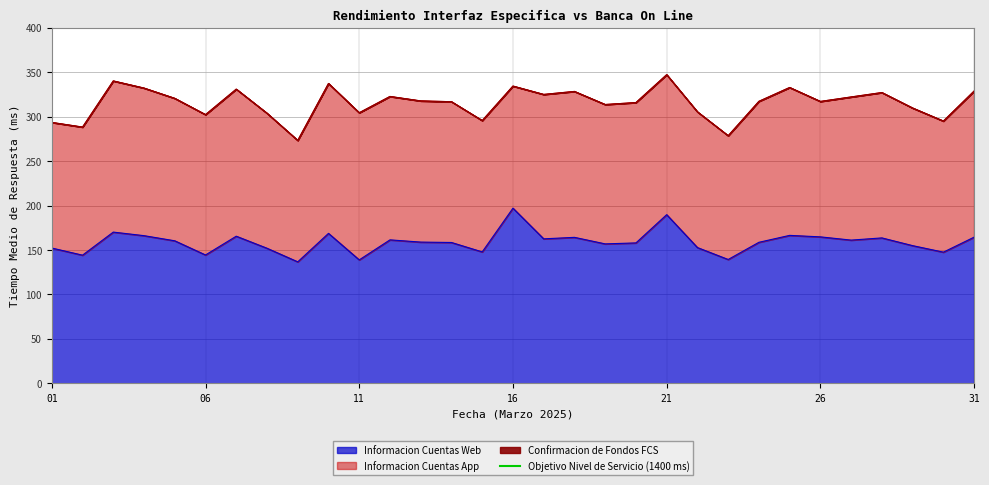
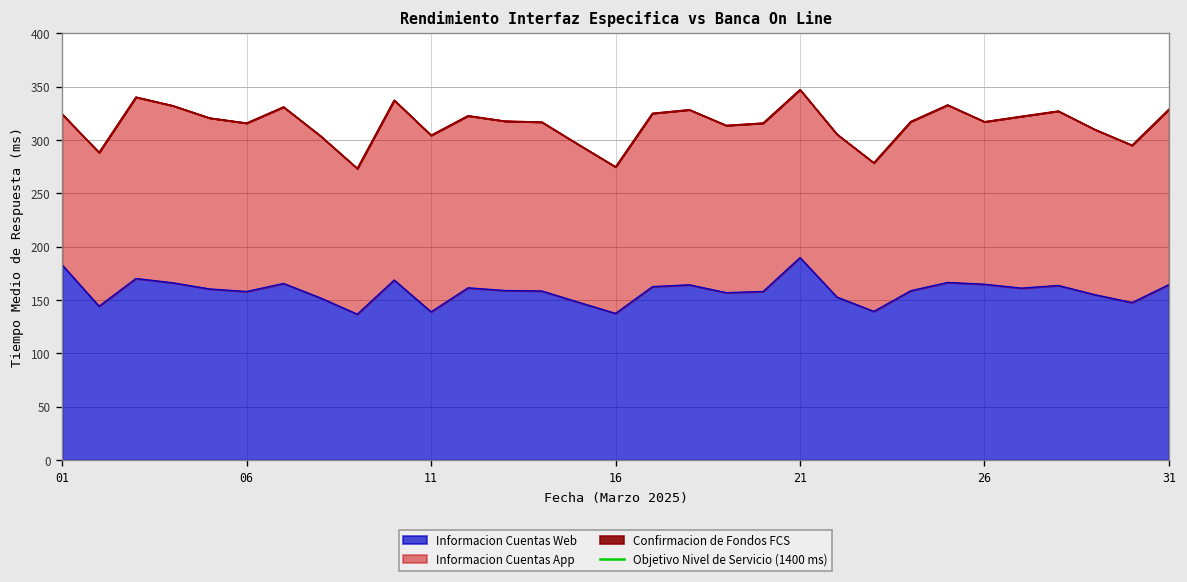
Informacion Cuentas Web, 01: 150 -> 180
Informacion Cuentas Web, 06: 140 -> 160
Informacion Cuentas Web, 16: 200 -> 140
